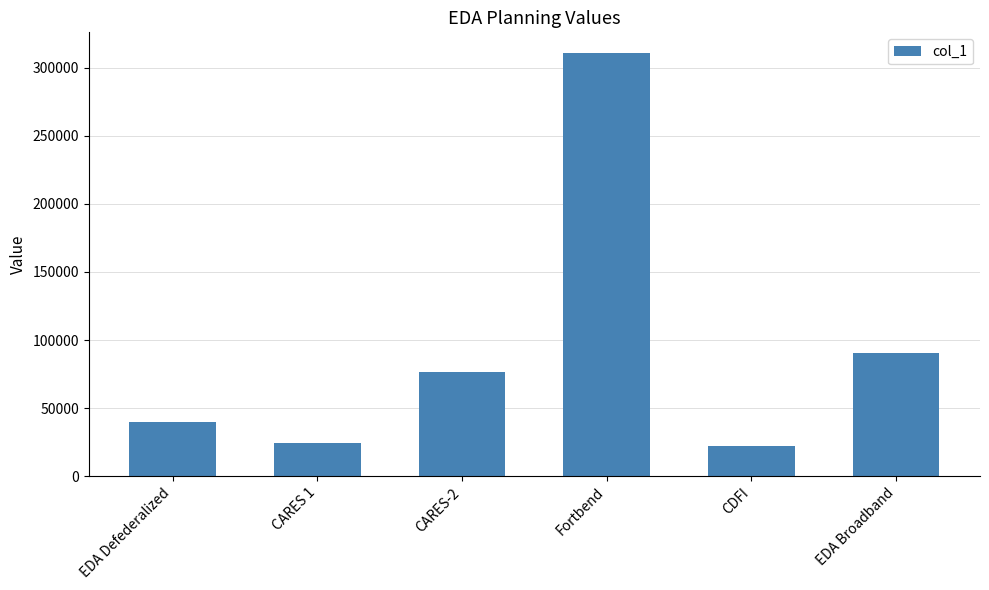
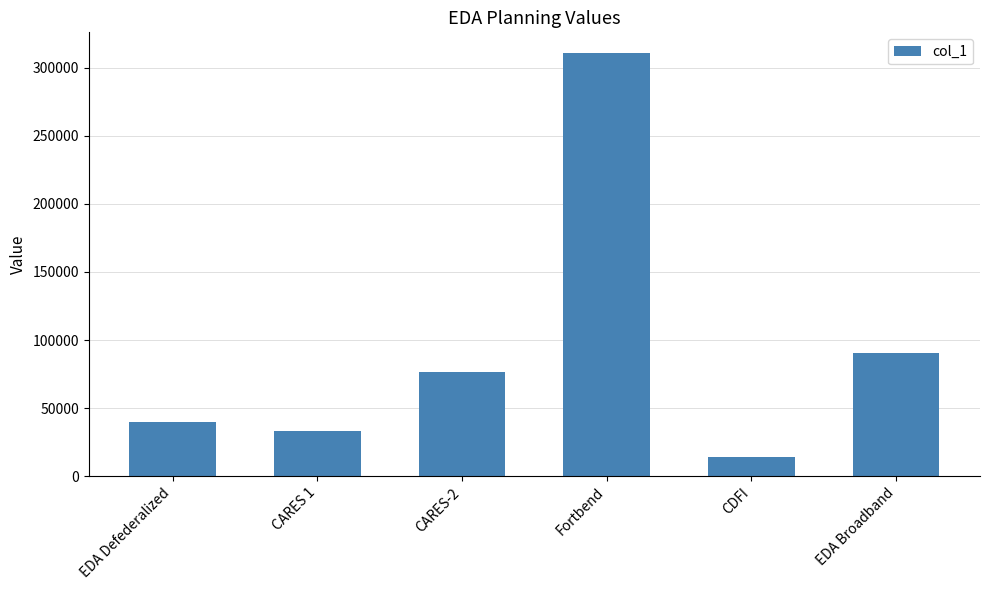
CARES 1: 24000 -> 33000
CDFI: 22000 -> 14000
